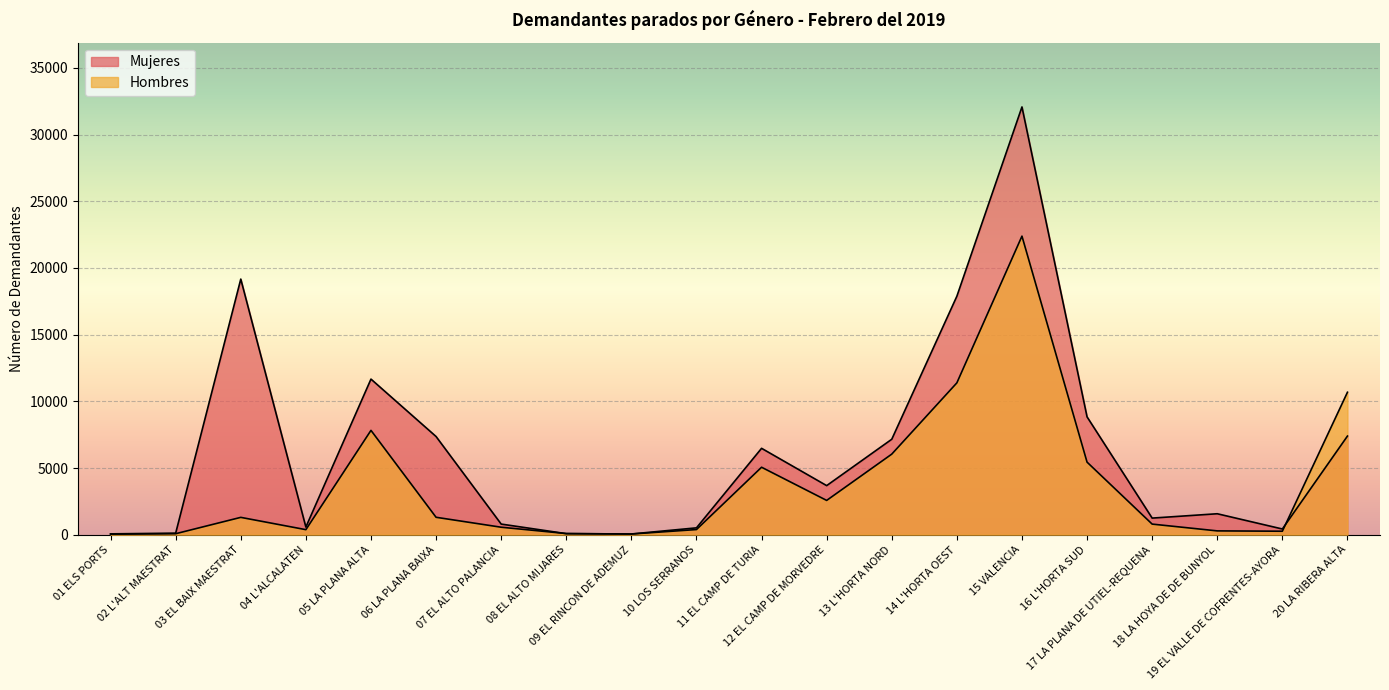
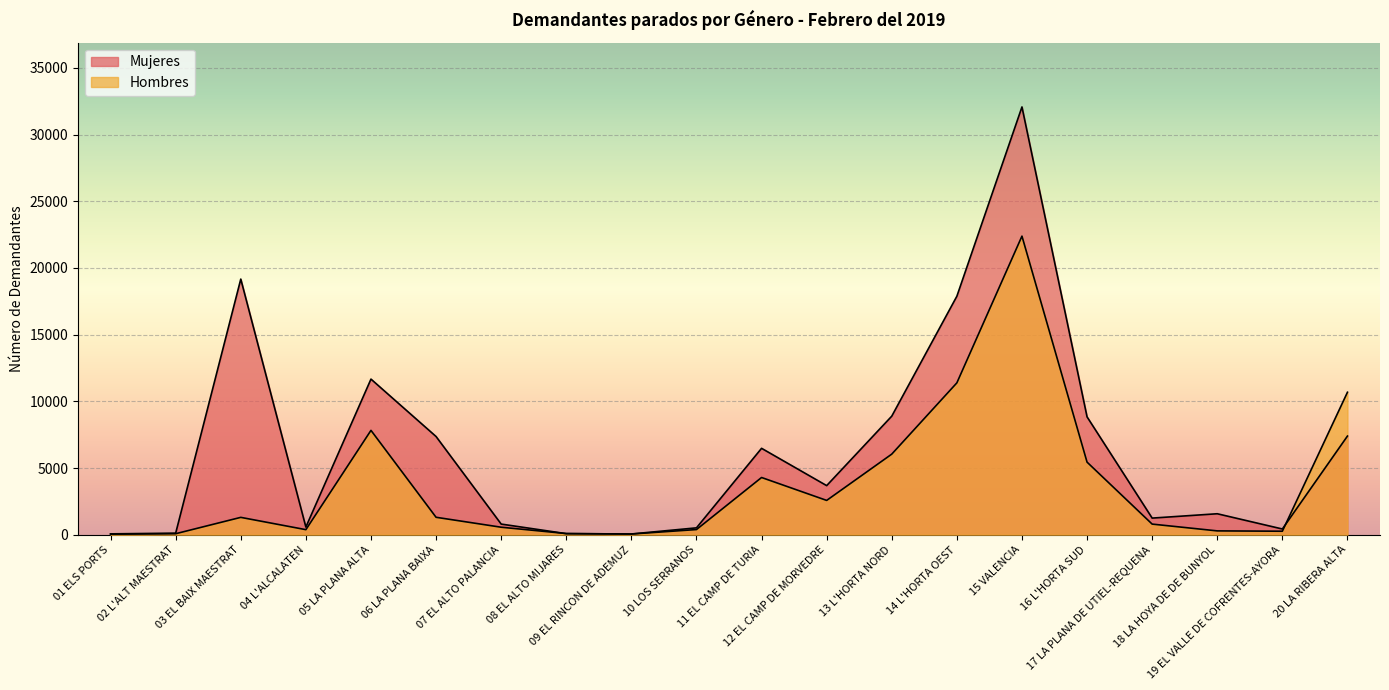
Hombres, 11 EL CAMP DE TURIA: 5100 -> 4300
Mujeres, 13 L'HORTA NORD: 7200 -> 8900
